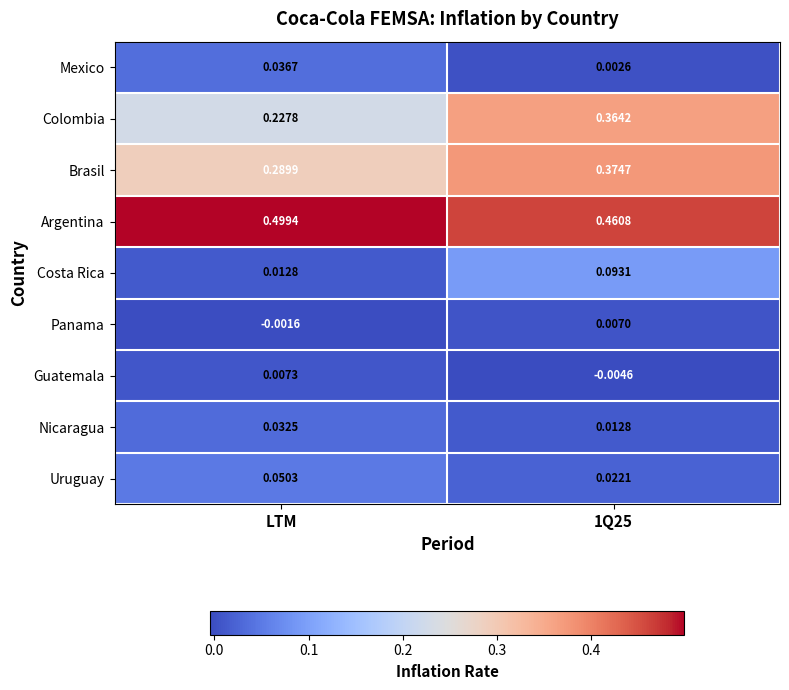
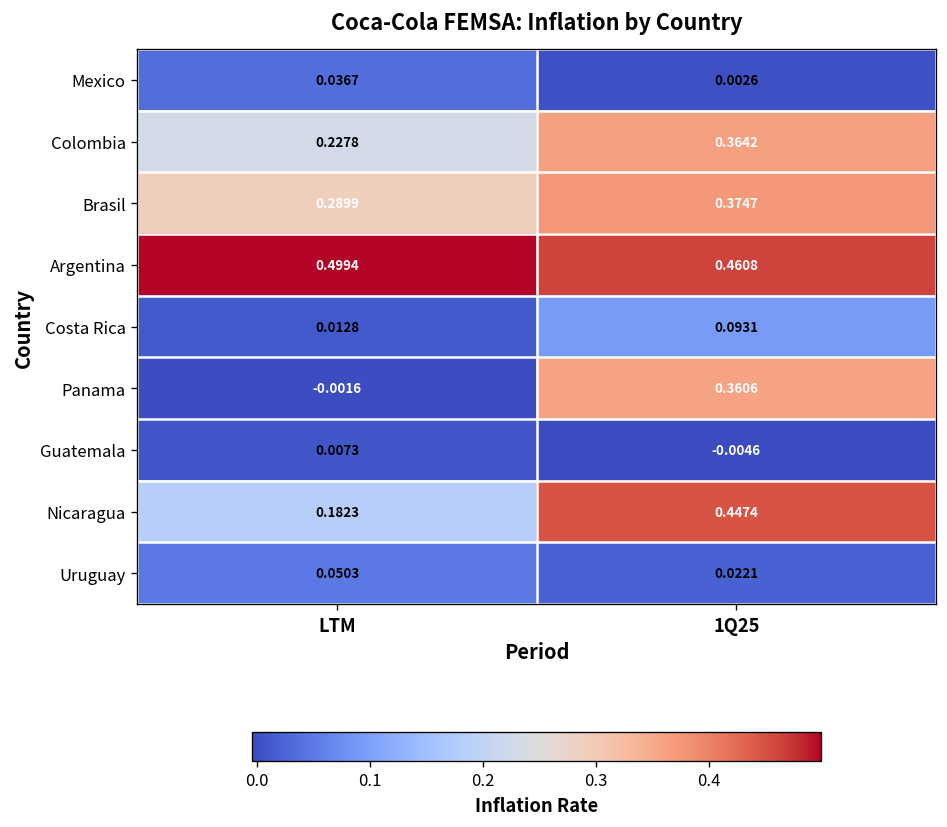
Panama, 1Q25: 0.0070 -> 0.3606
Nicaragua, LTM: 0.0325 -> 0.1823
Nicaragua, 1Q25: 0.0128 -> 0.4474
